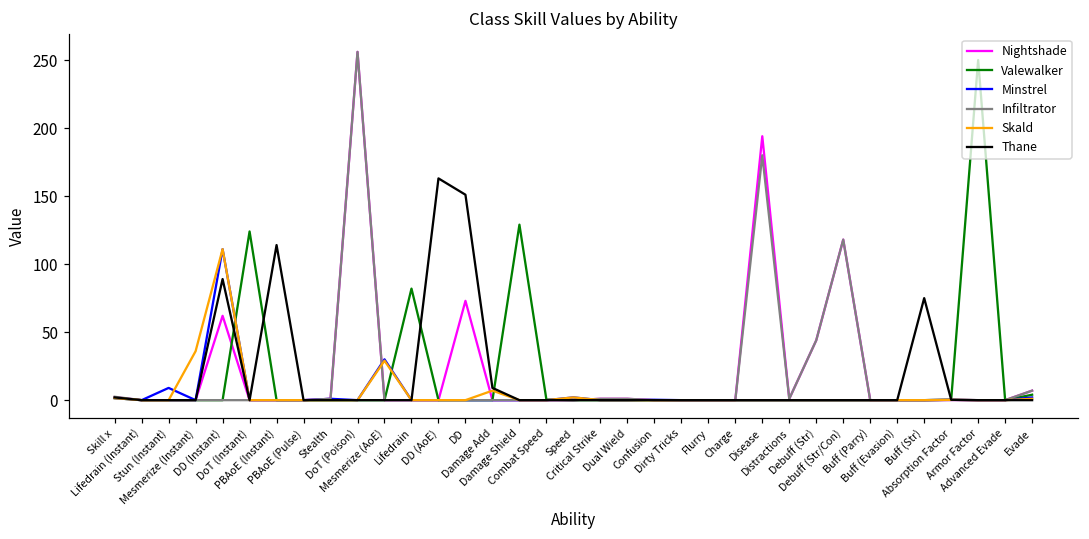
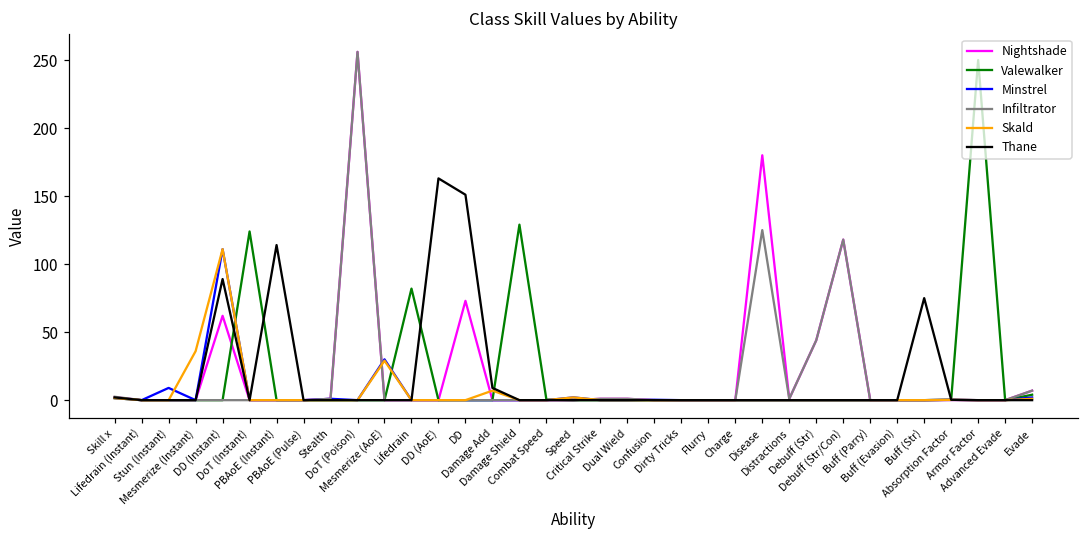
Nightshade, Disease: 194 -> 180
Infiltrator, Disease: 180 -> 125
